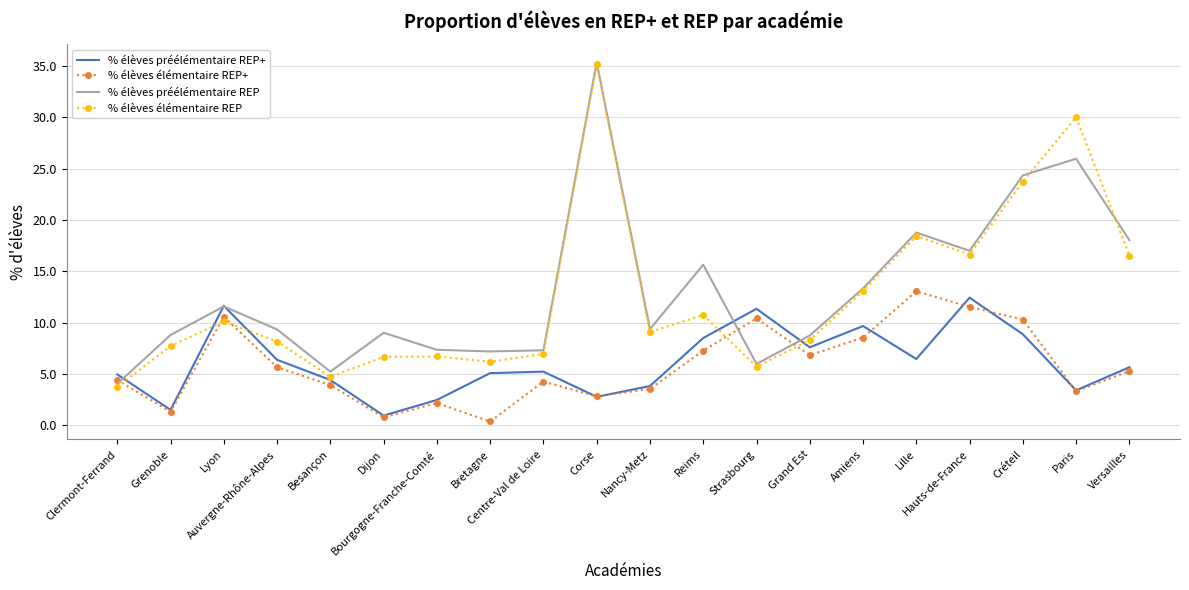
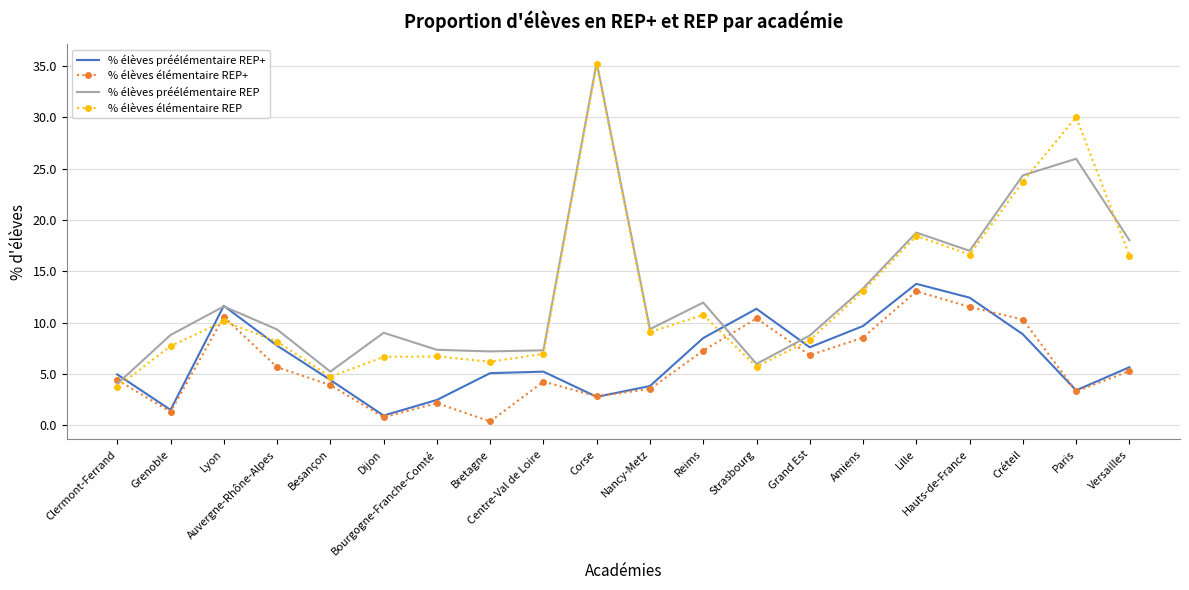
% élèves préélémentaire REP+, Auvergne-Rhône-Alpes: 6.4 -> 7.8
% élèves préélémentaire REP, Reims: 15.6 -> 12.0
% élèves préélémentaire REP+, Lille: 6.4 -> 13.8
